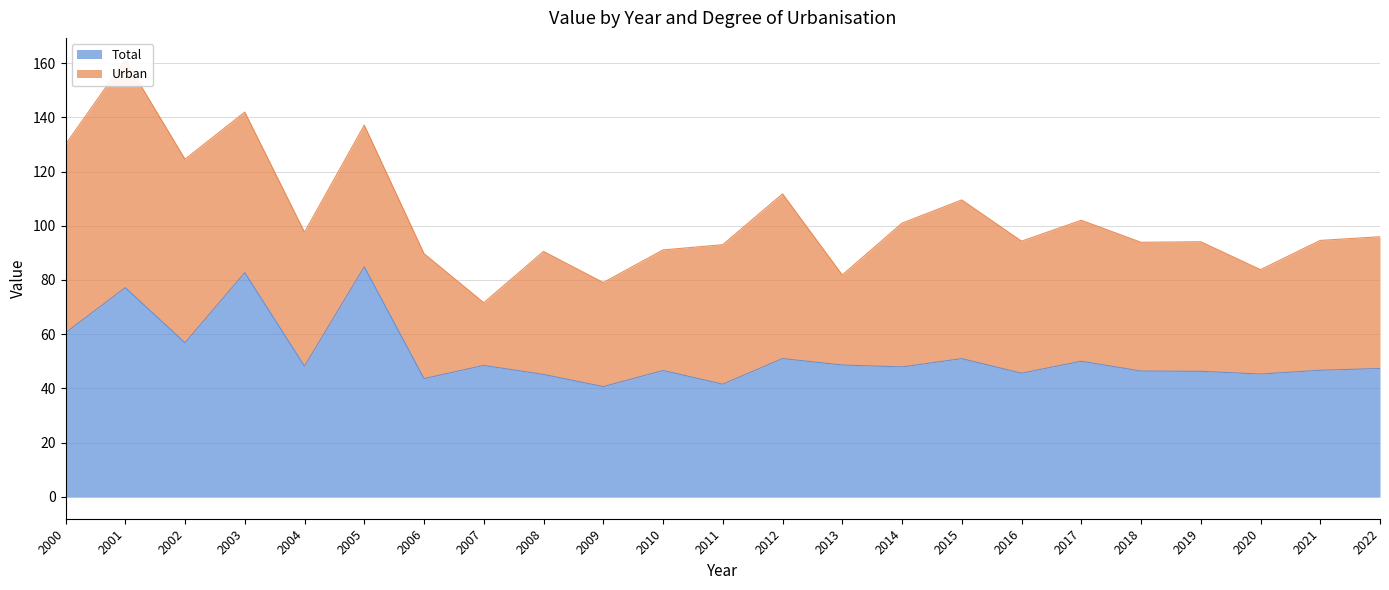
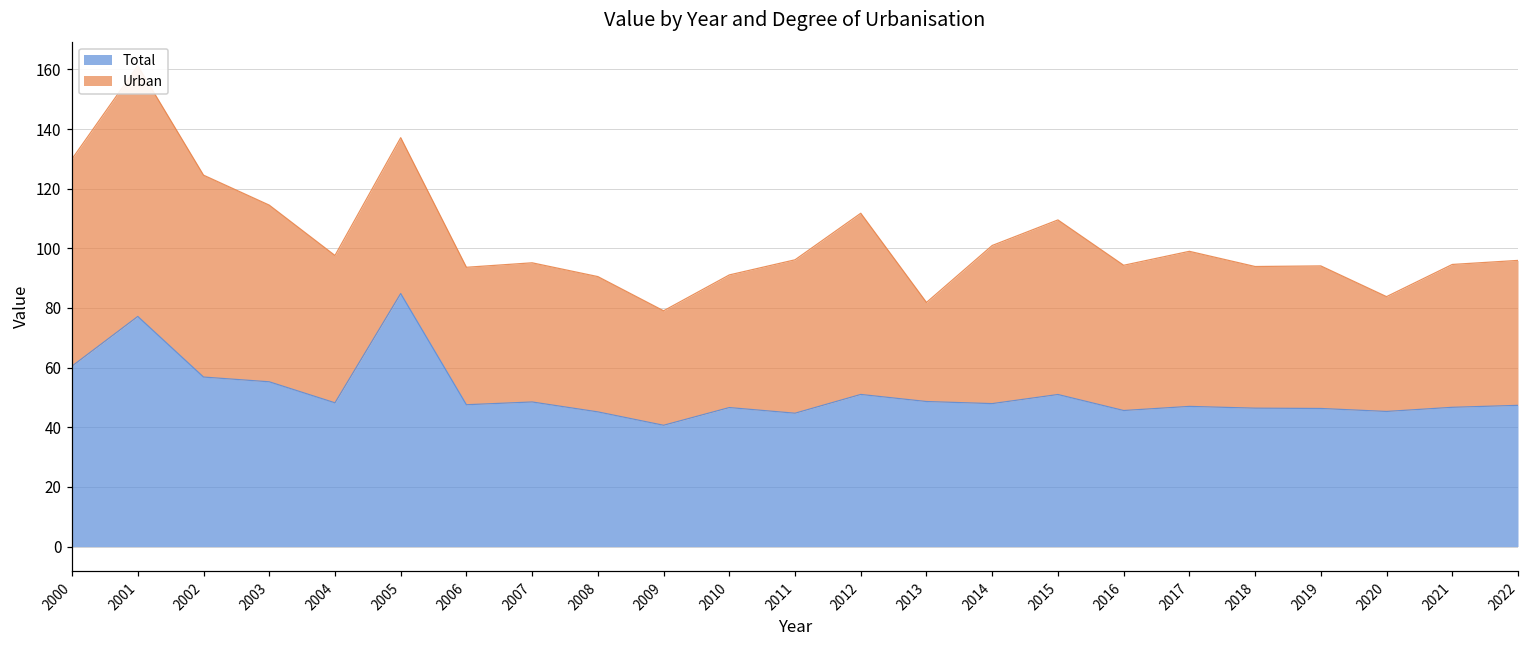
Total, 2003: 83 -> 55
Total, 2006: 44 -> 48
Urban, 2007: 23 -> 47
Total, 2011: 42 -> 45
Total, 2017: 50 -> 47
